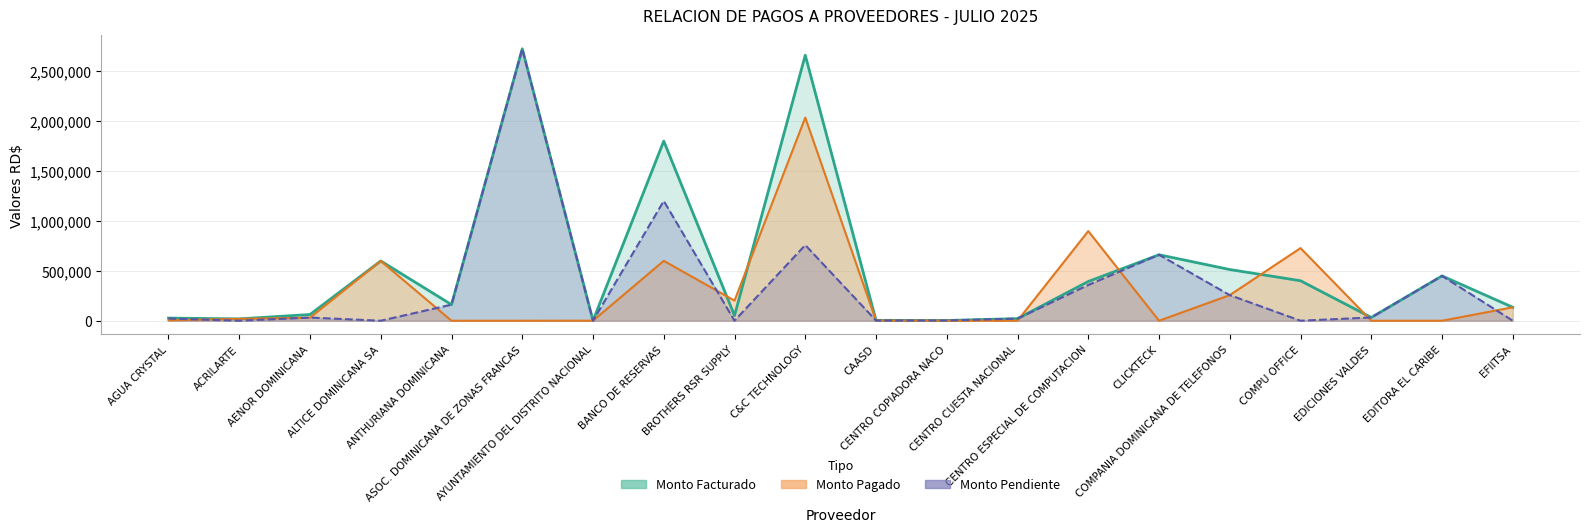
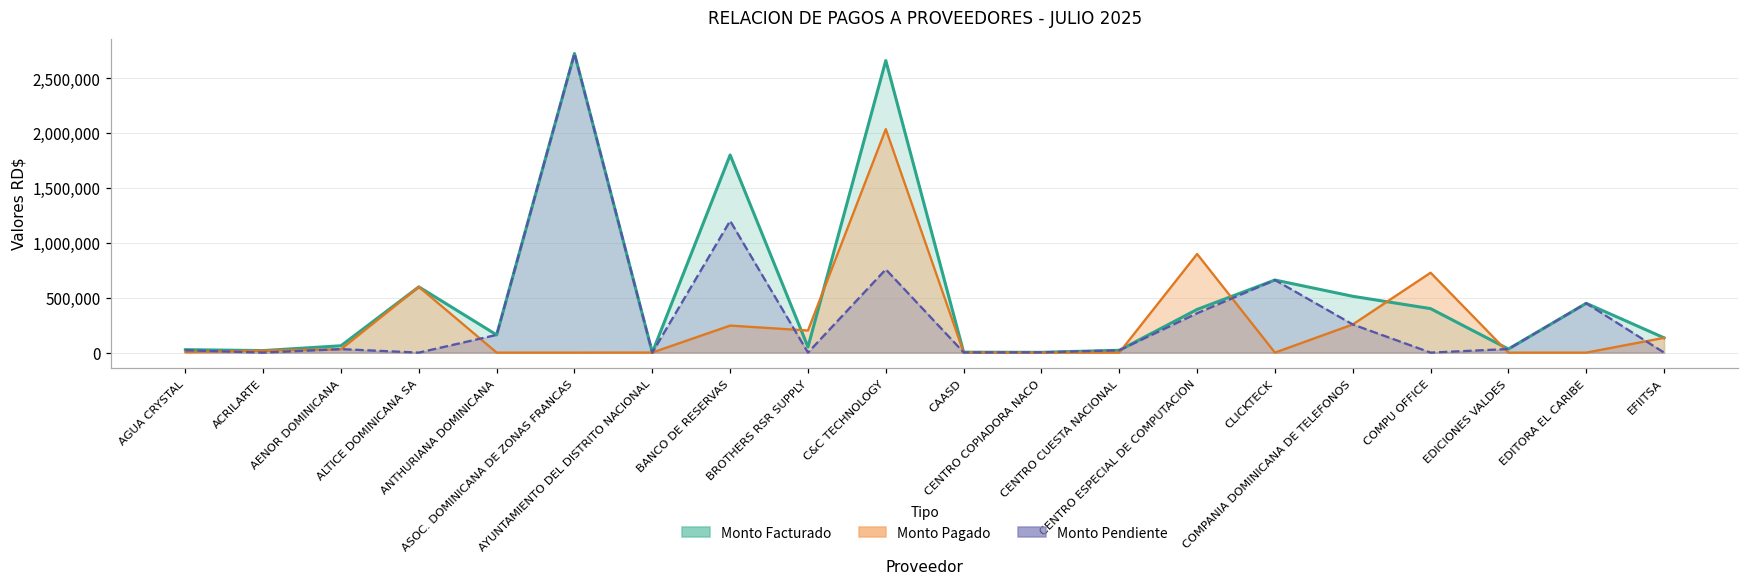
Monto Pagado, BANCO DE RESERVAS: 600,000 -> 200,000
